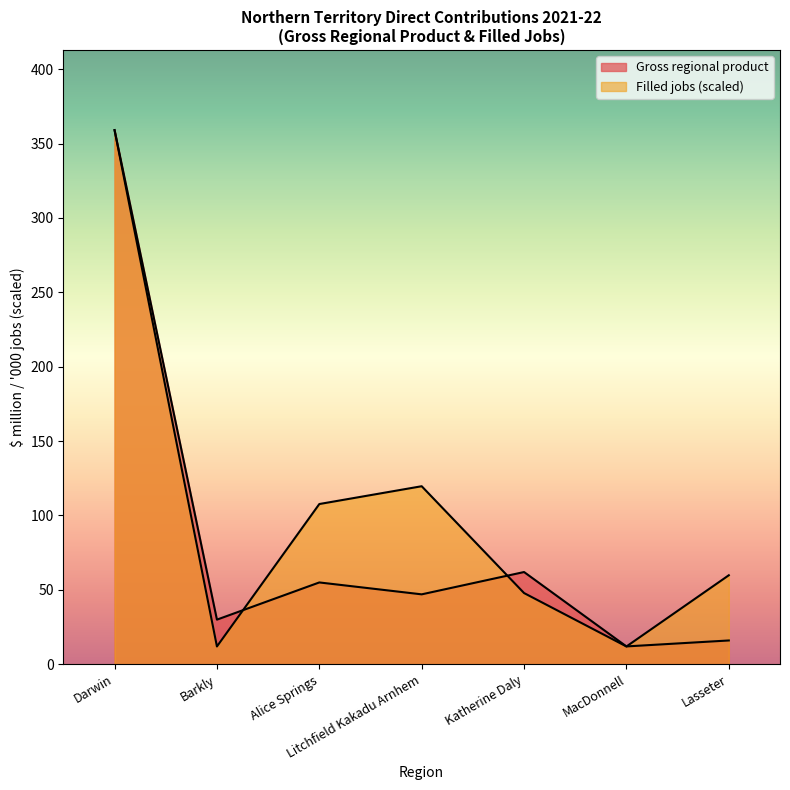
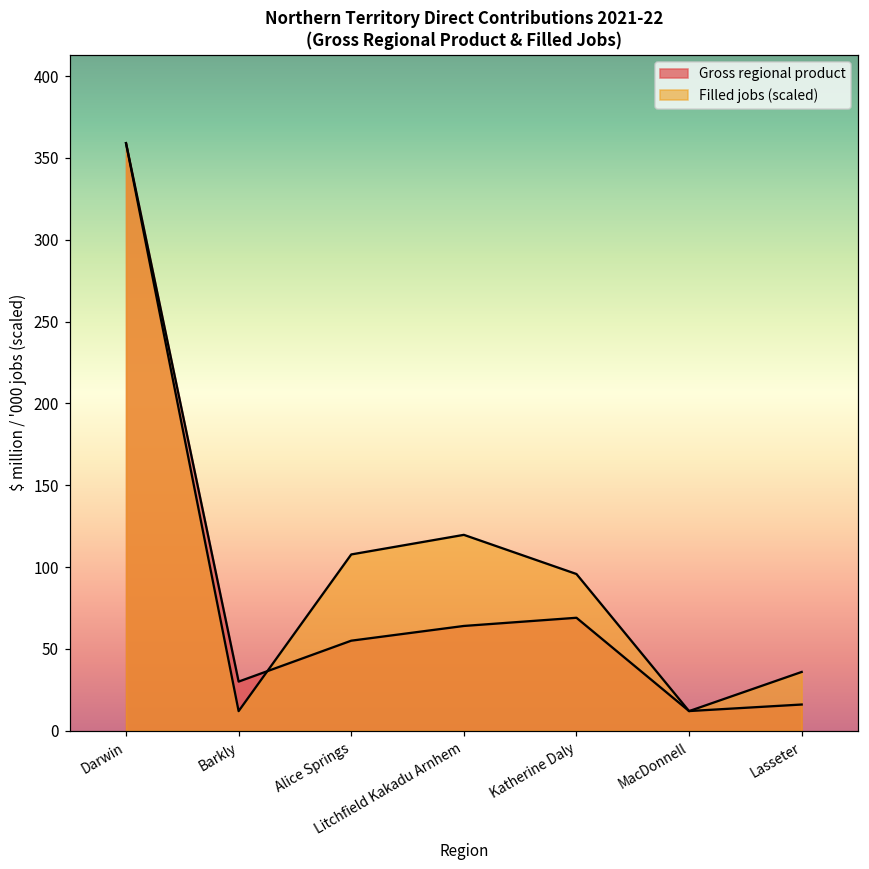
Gross regional product, Litchfield Kakadu Arnhem: 47 -> 64
Gross regional product, Katherine Daly: 62 -> 69
Filled jobs (scaled), Katherine Daly: 48 -> 96
Filled jobs (scaled), Lasseter: 60 -> 36
